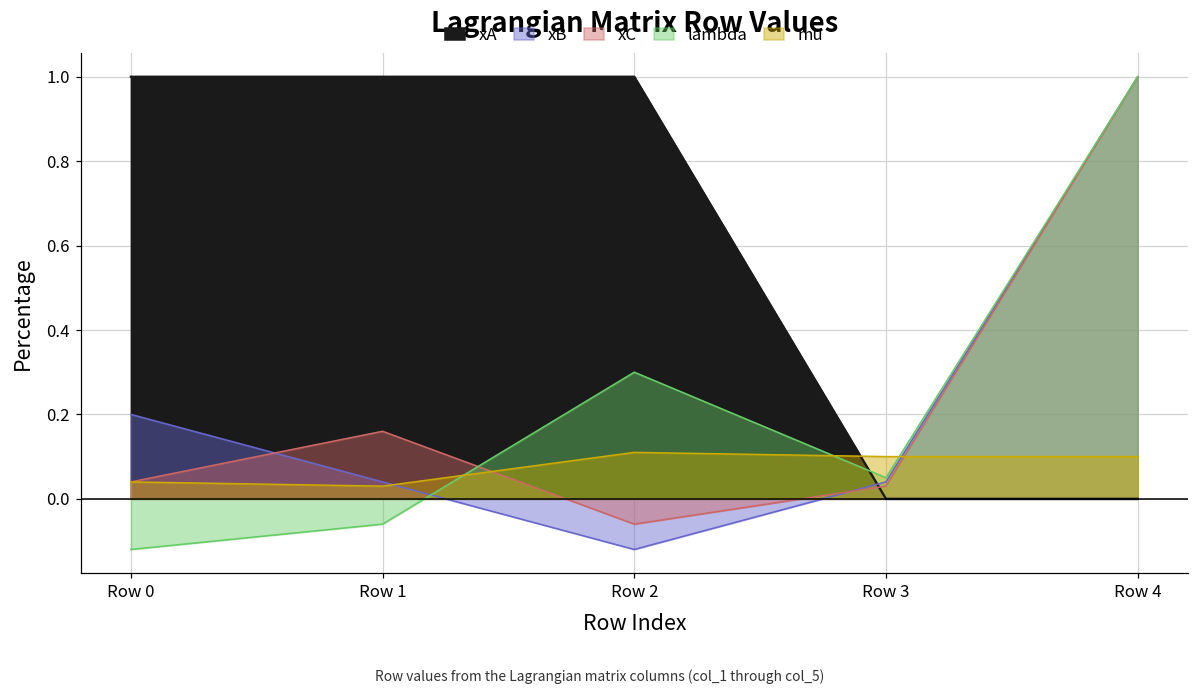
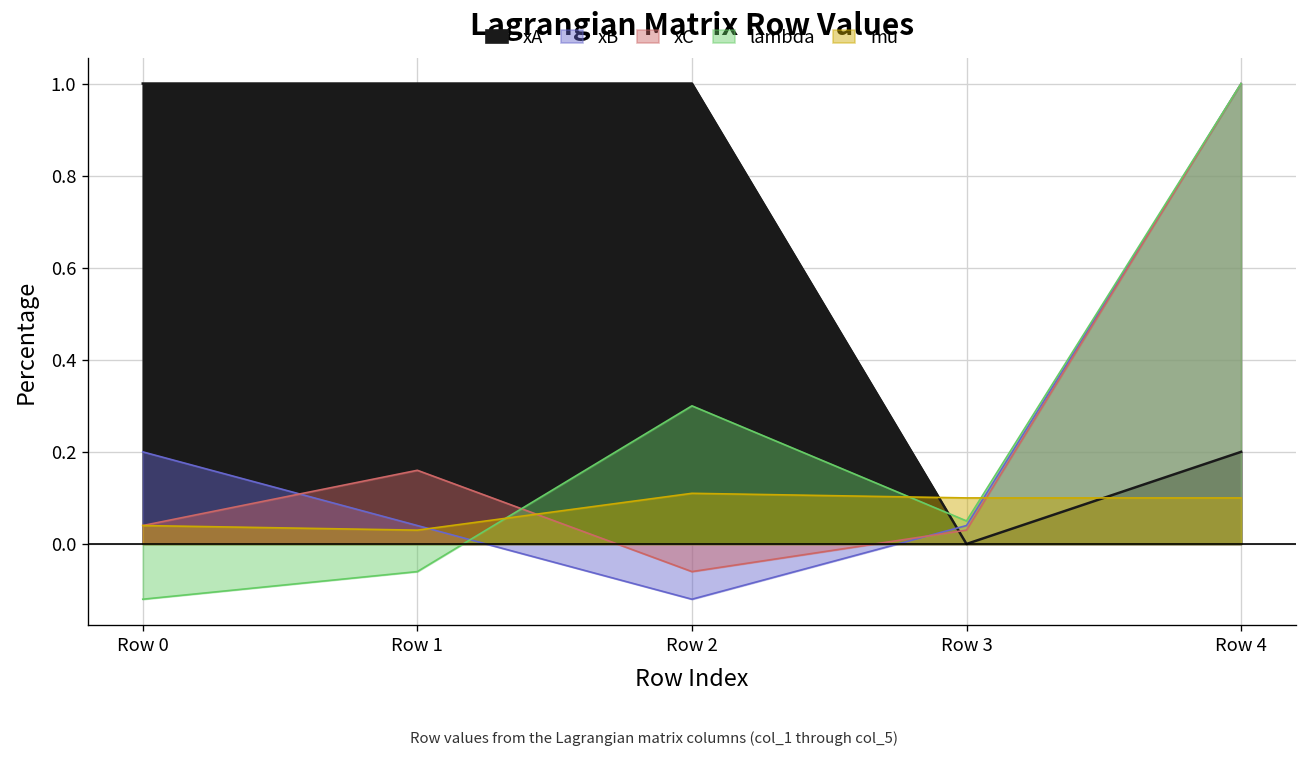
xA, Row 4: 0.0 -> 0.2
